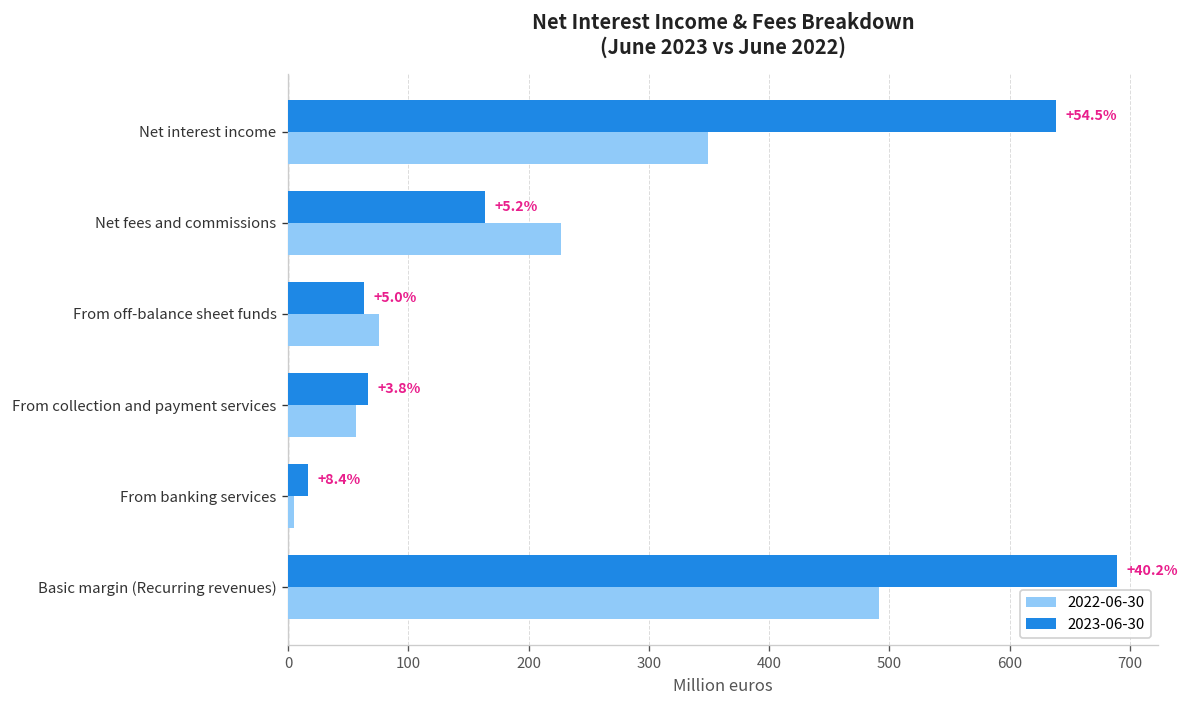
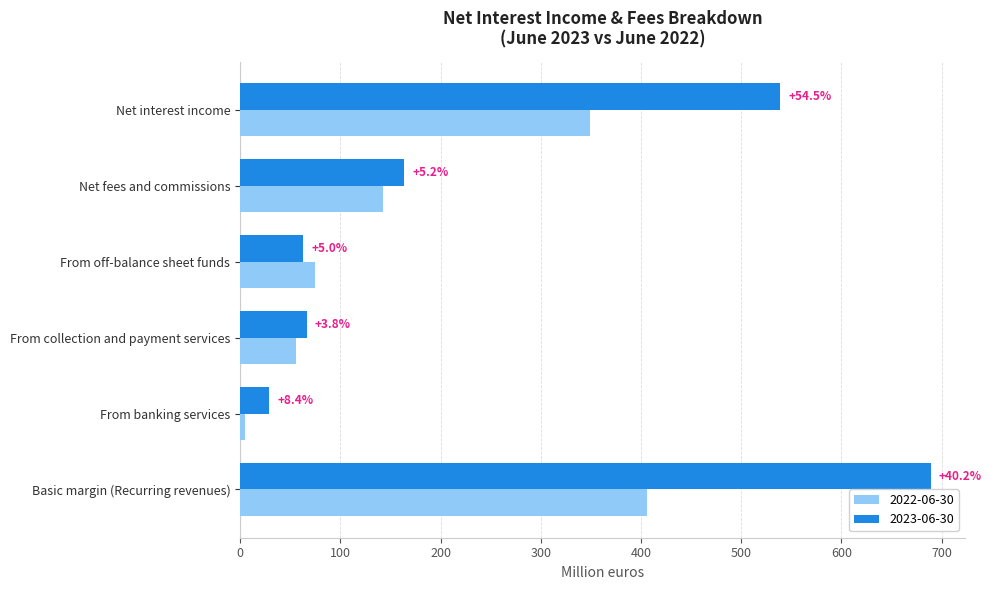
2023-06-30, Net interest income: 638 -> 539
2022-06-30, Net fees and commissions: 227 -> 143
2023-06-30, From banking services: 17 -> 29
2022-06-30, Basic margin (Recurring revenues): 492 -> 406
